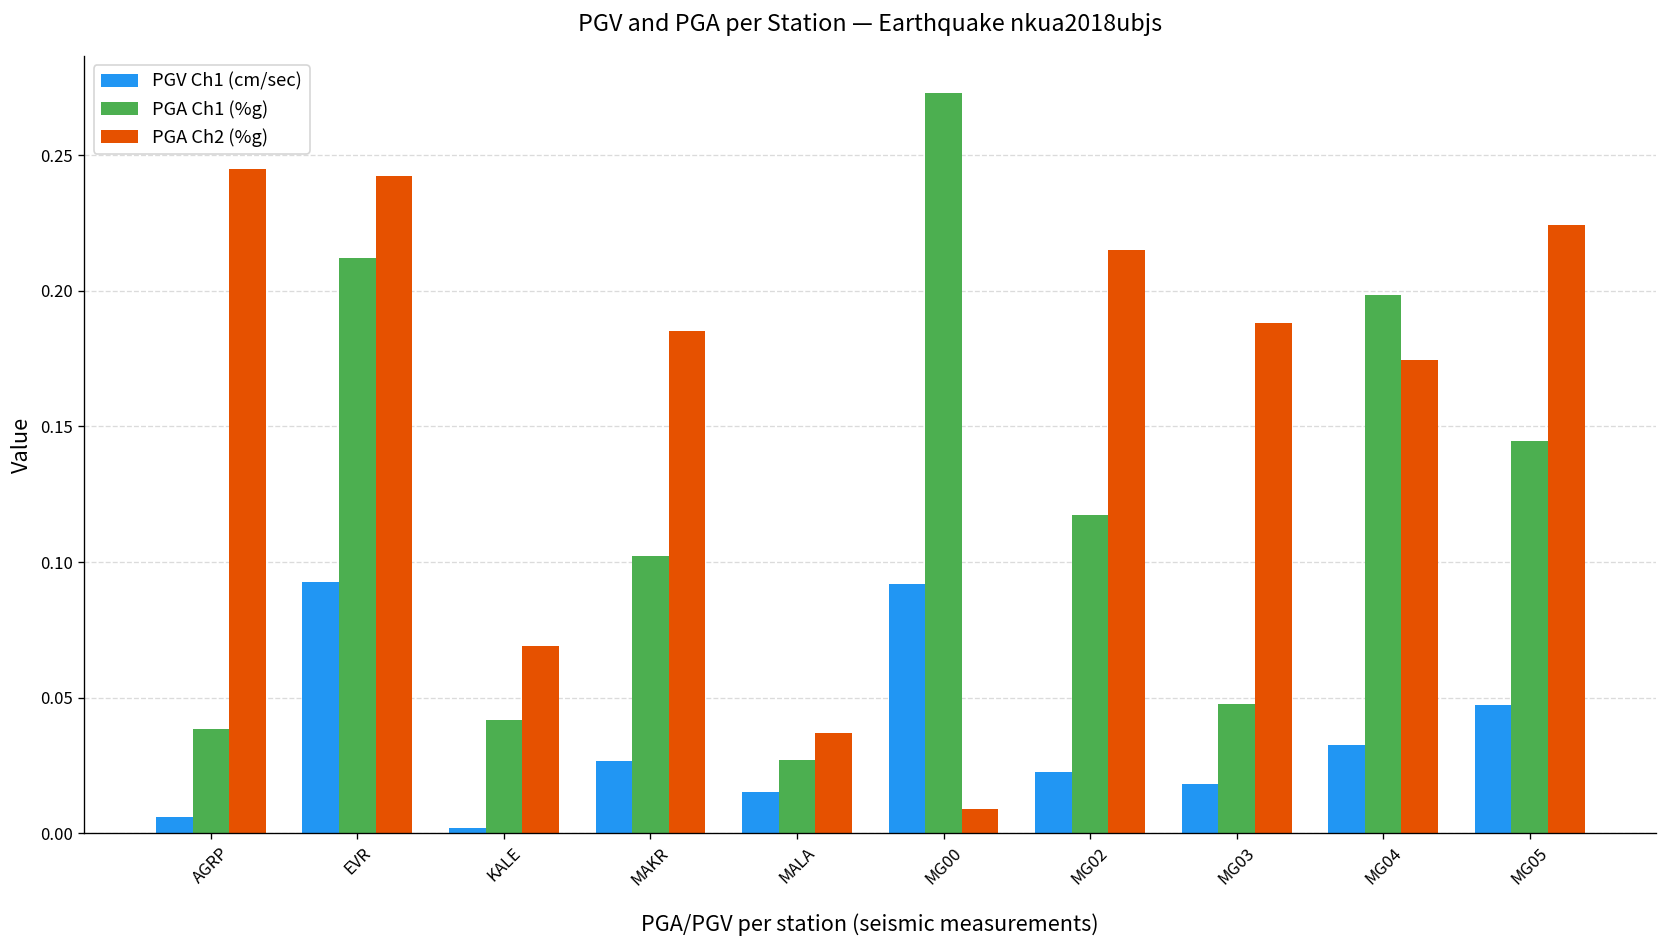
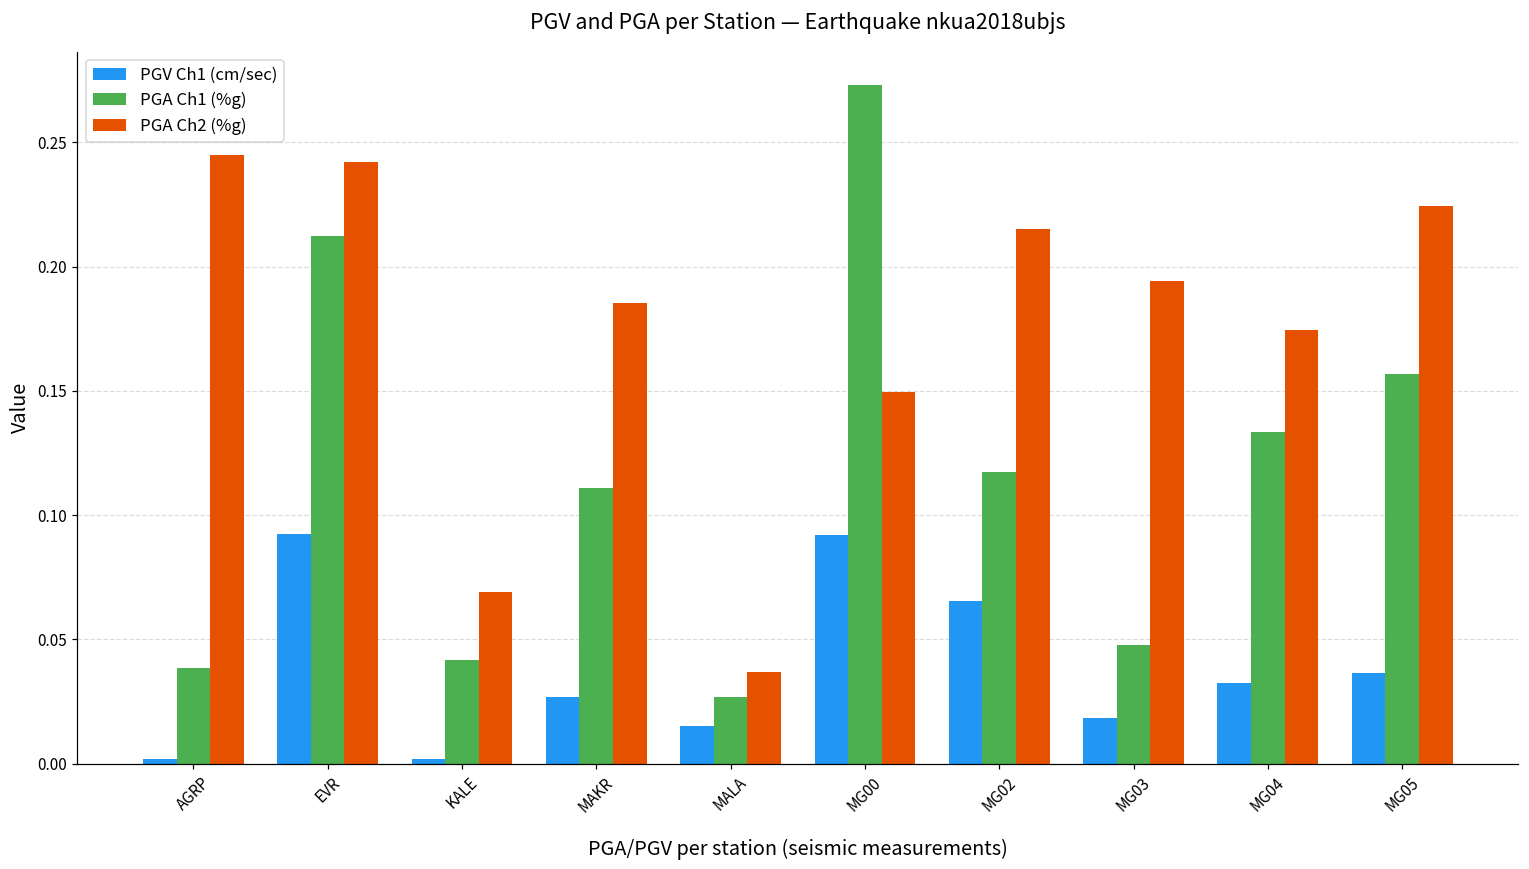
PGV Ch1 (cm/sec), AGRP: 0.006 -> 0.002
PGA Ch1 (%g), MAKR: 0.102 -> 0.111
PGA Ch2 (%g), MG00: 0.009 -> 0.150
PGV Ch1 (cm/sec), MG02: 0.023 -> 0.065
PGA Ch2 (%g), MG03: 0.188 -> 0.194
PGA Ch1 (%g), MG04: 0.198 -> 0.134
PGV Ch1 (cm/sec), MG05: 0.047 -> 0.037
PGA Ch1 (%g), MG05: 0.145 -> 0.157
